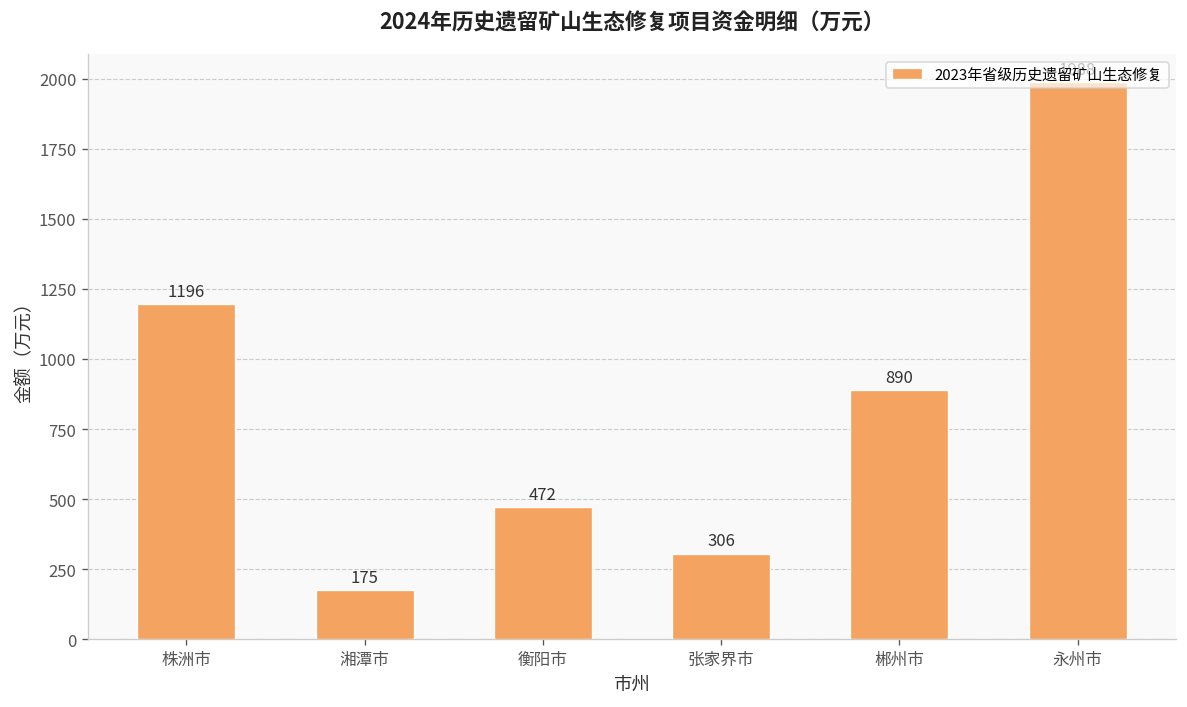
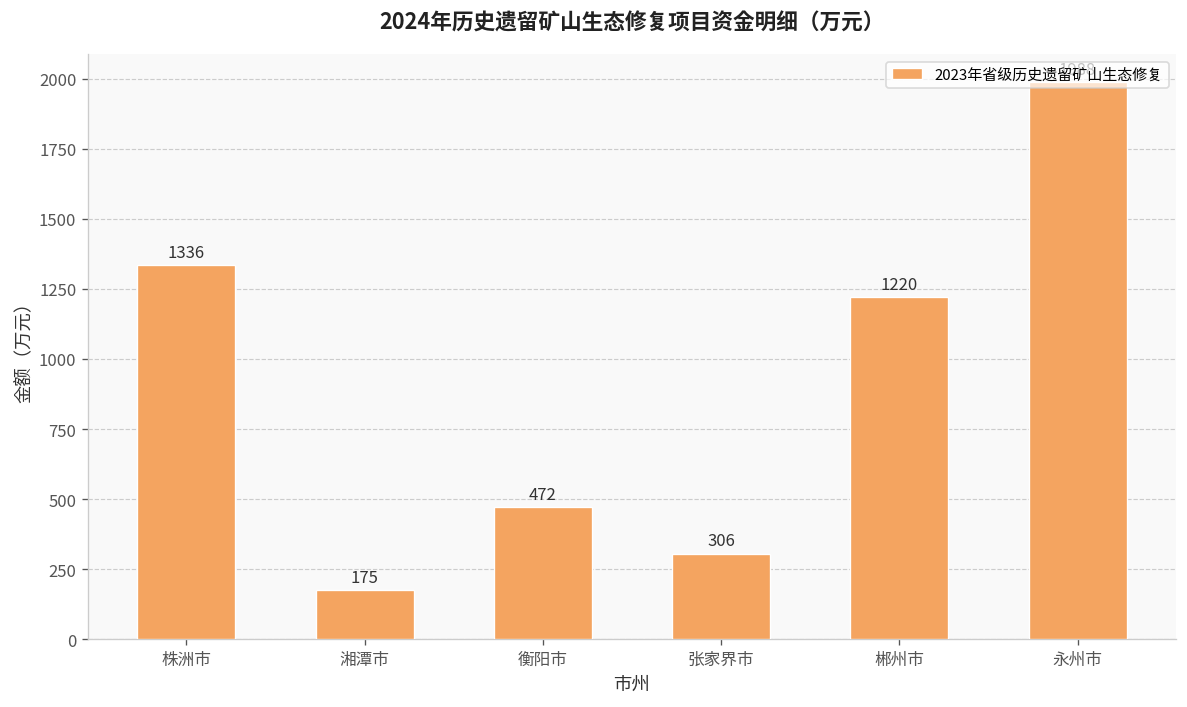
株洲市: 1196 -> 1336
郴州市: 890 -> 1220
